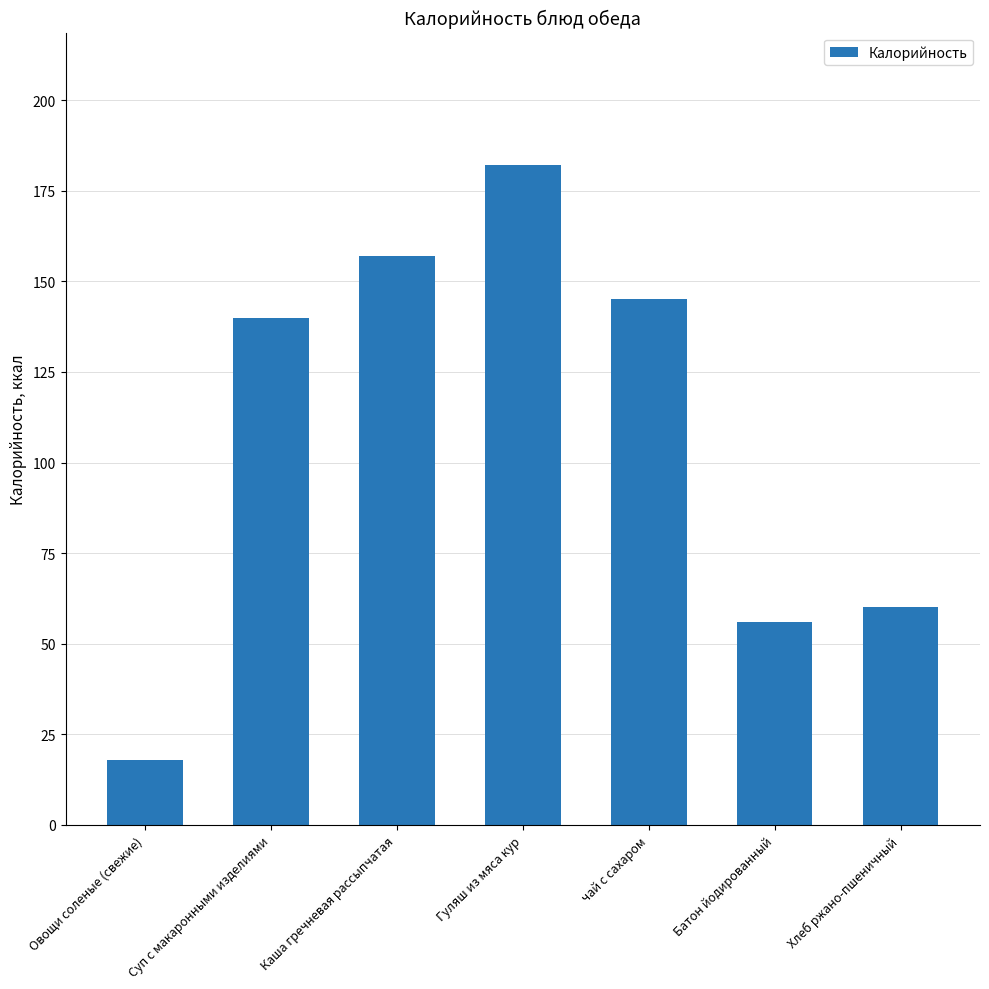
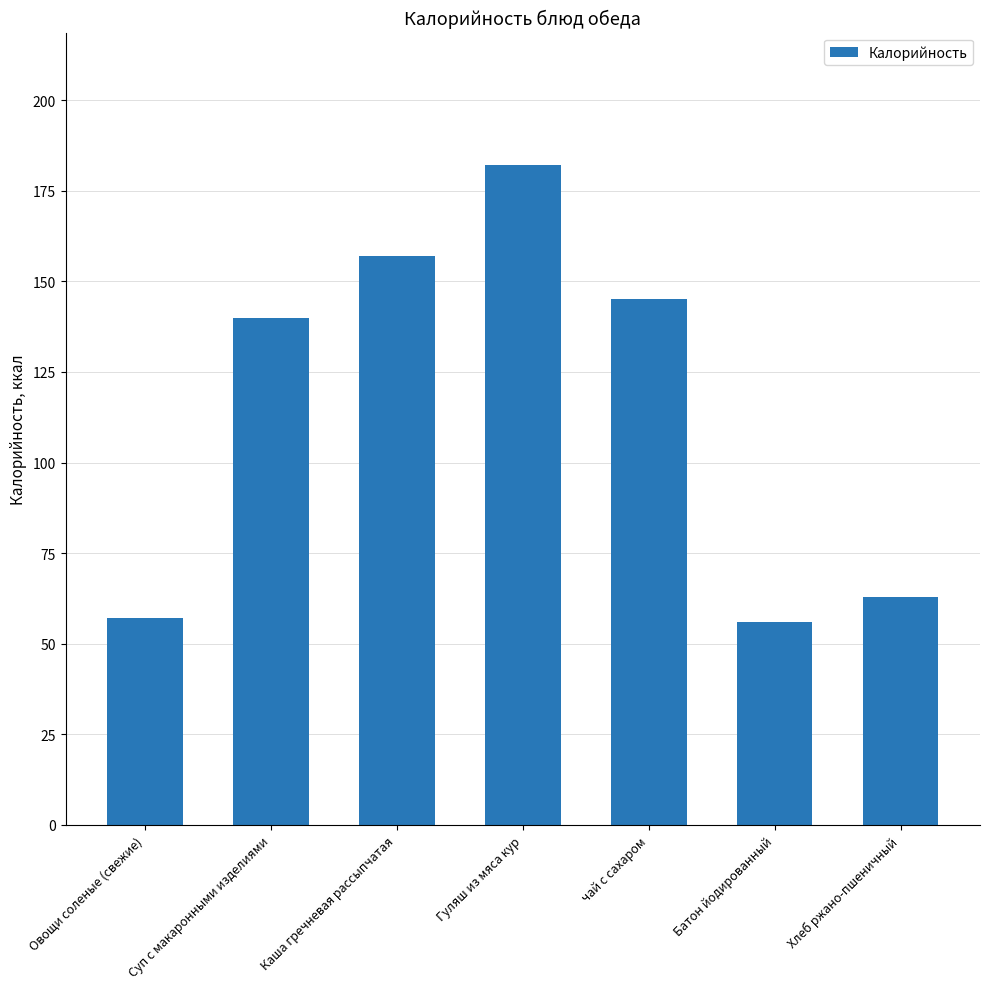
Овощи соленые (свежие): 18 -> 57
Хлеб ржано-пшеничный: 60 -> 63
